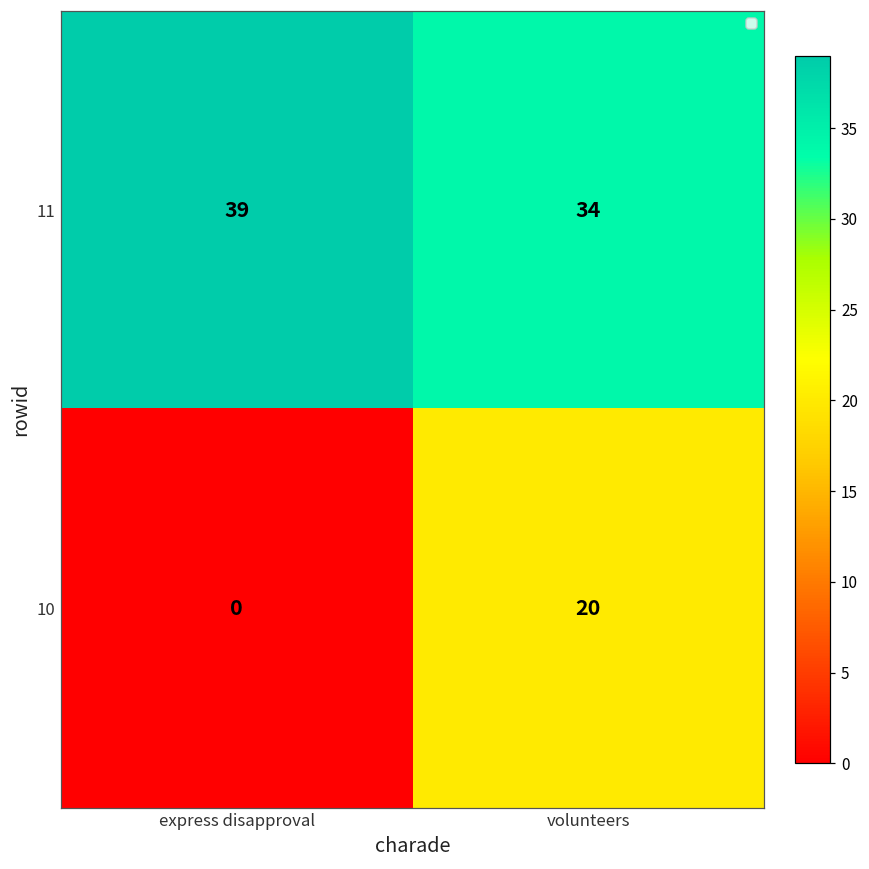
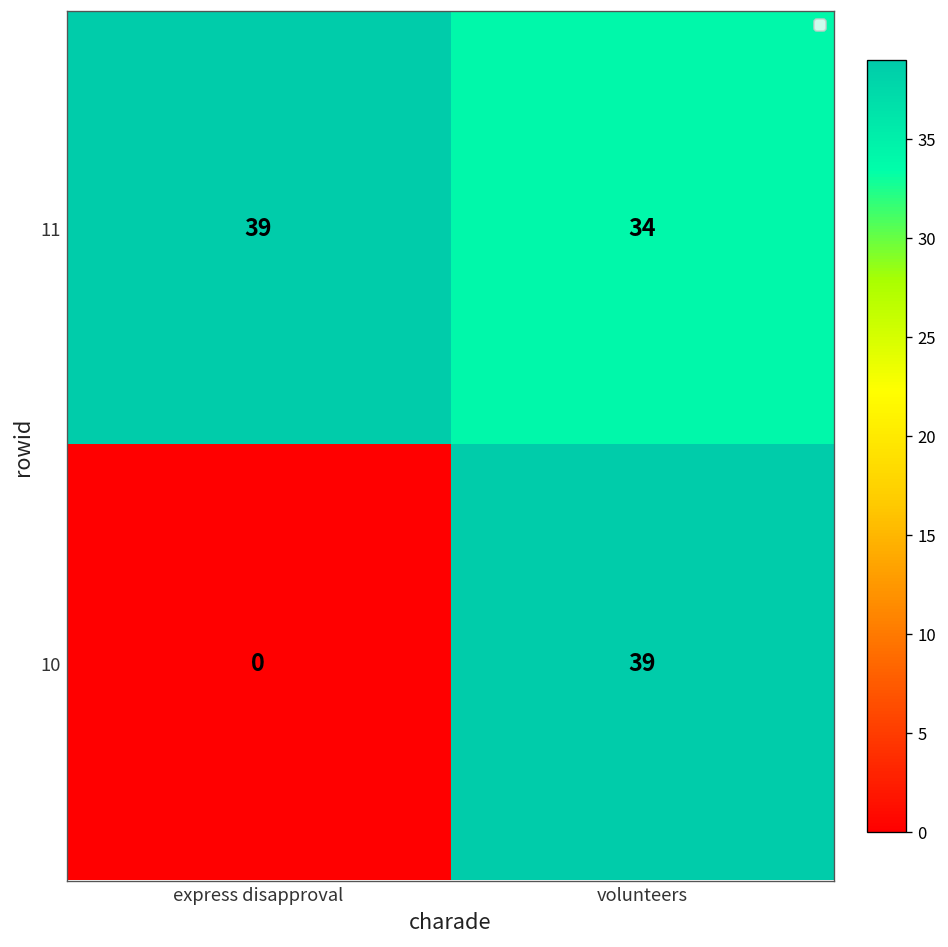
10, volunteers: 20 -> 39
